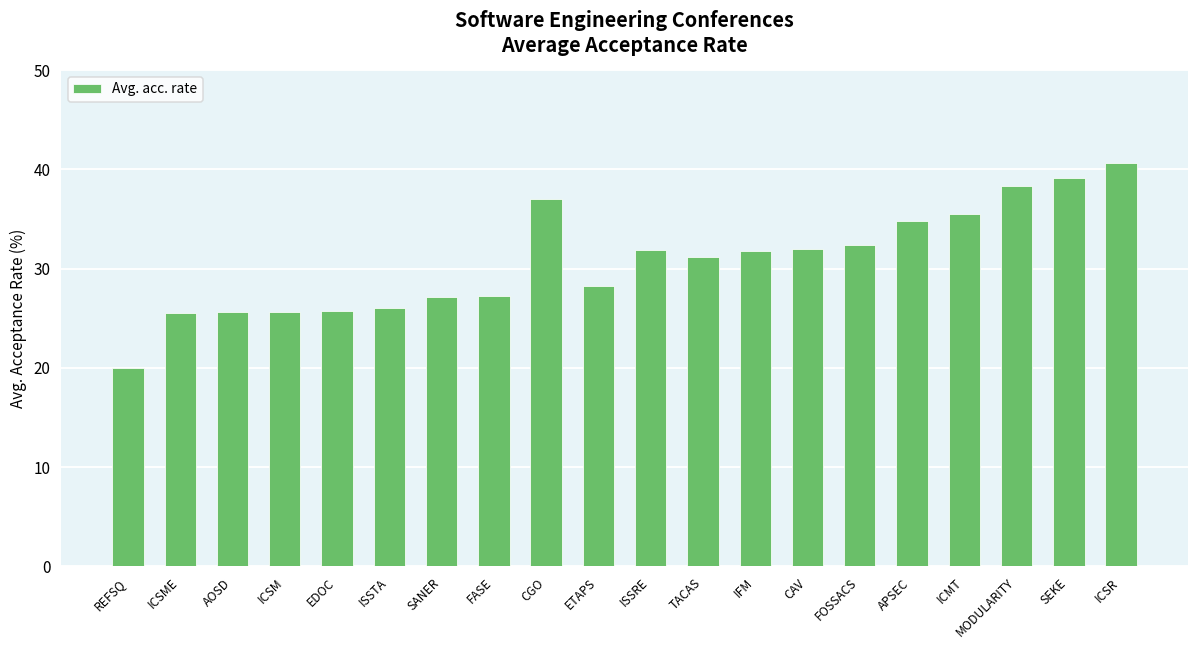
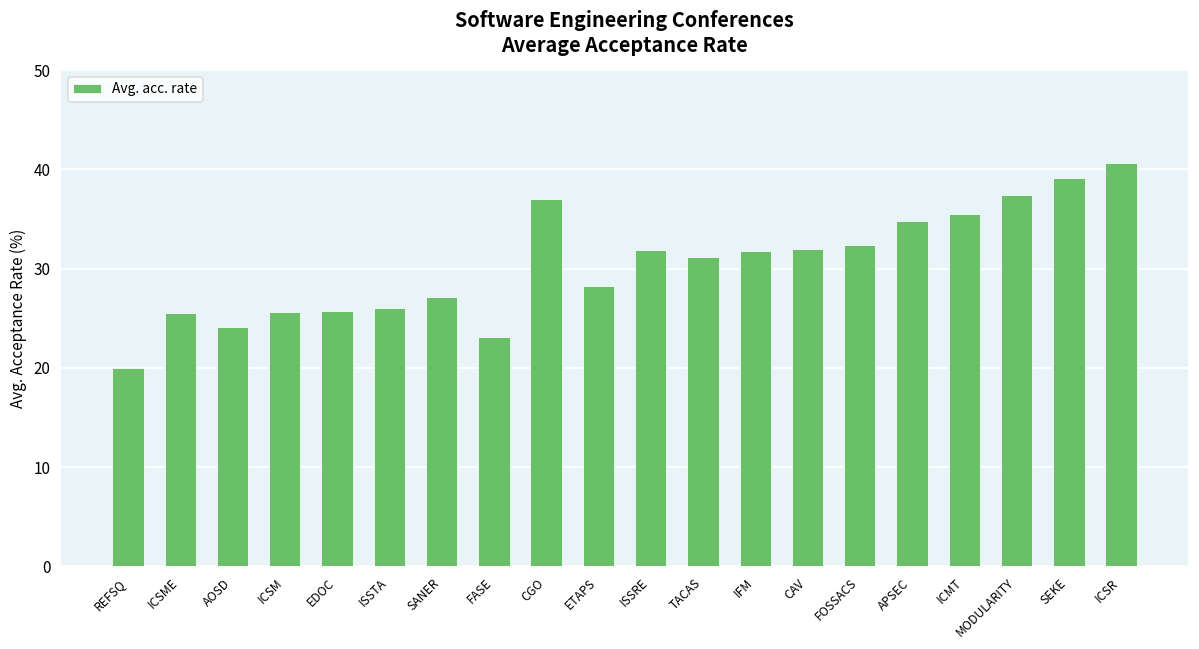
AOSD: 26 -> 24
FASE: 27 -> 23
MODULARITY: 38 -> 37
